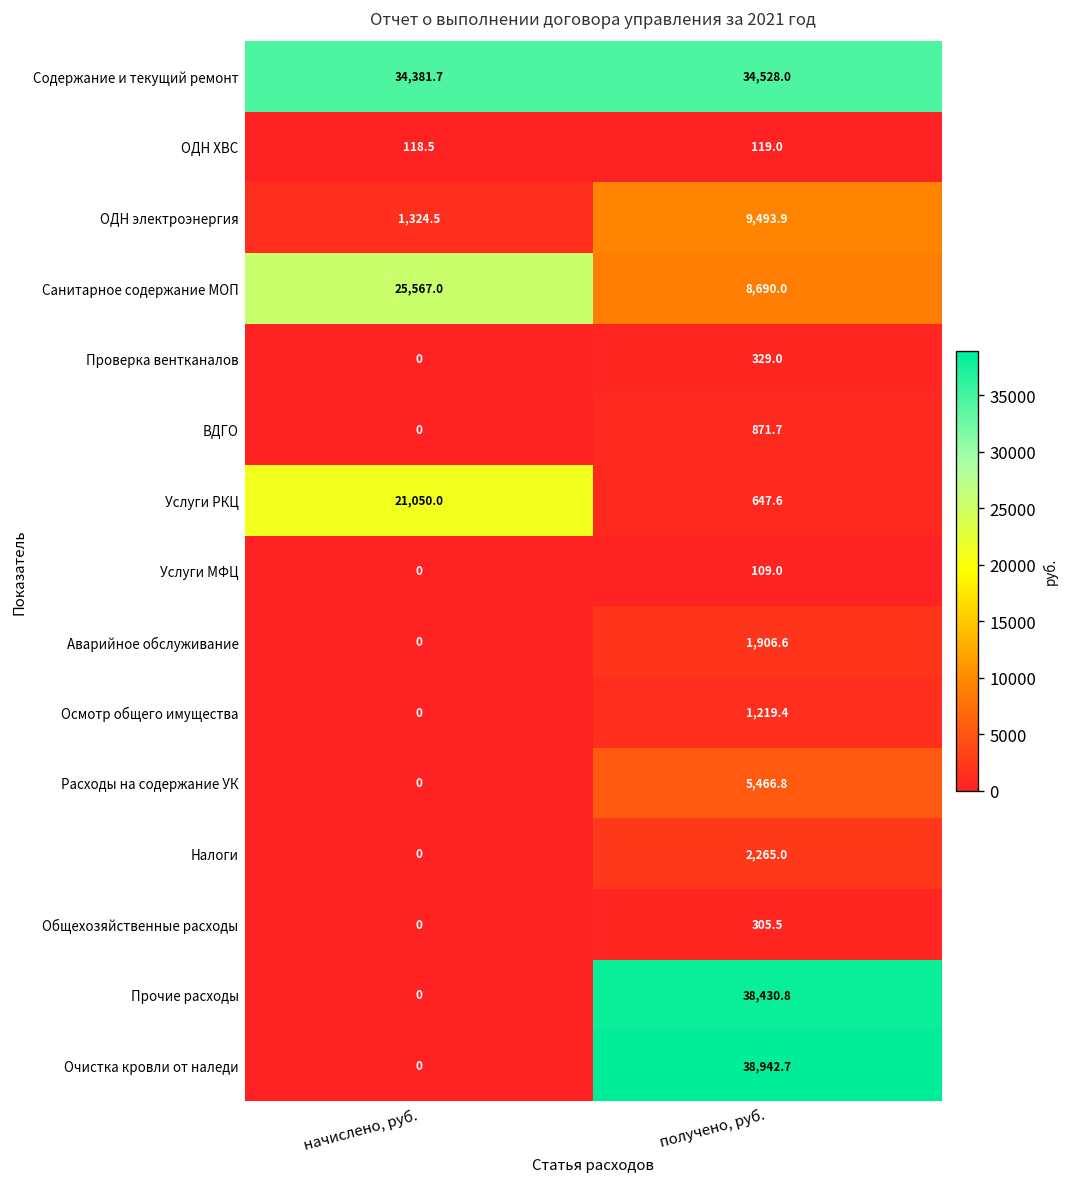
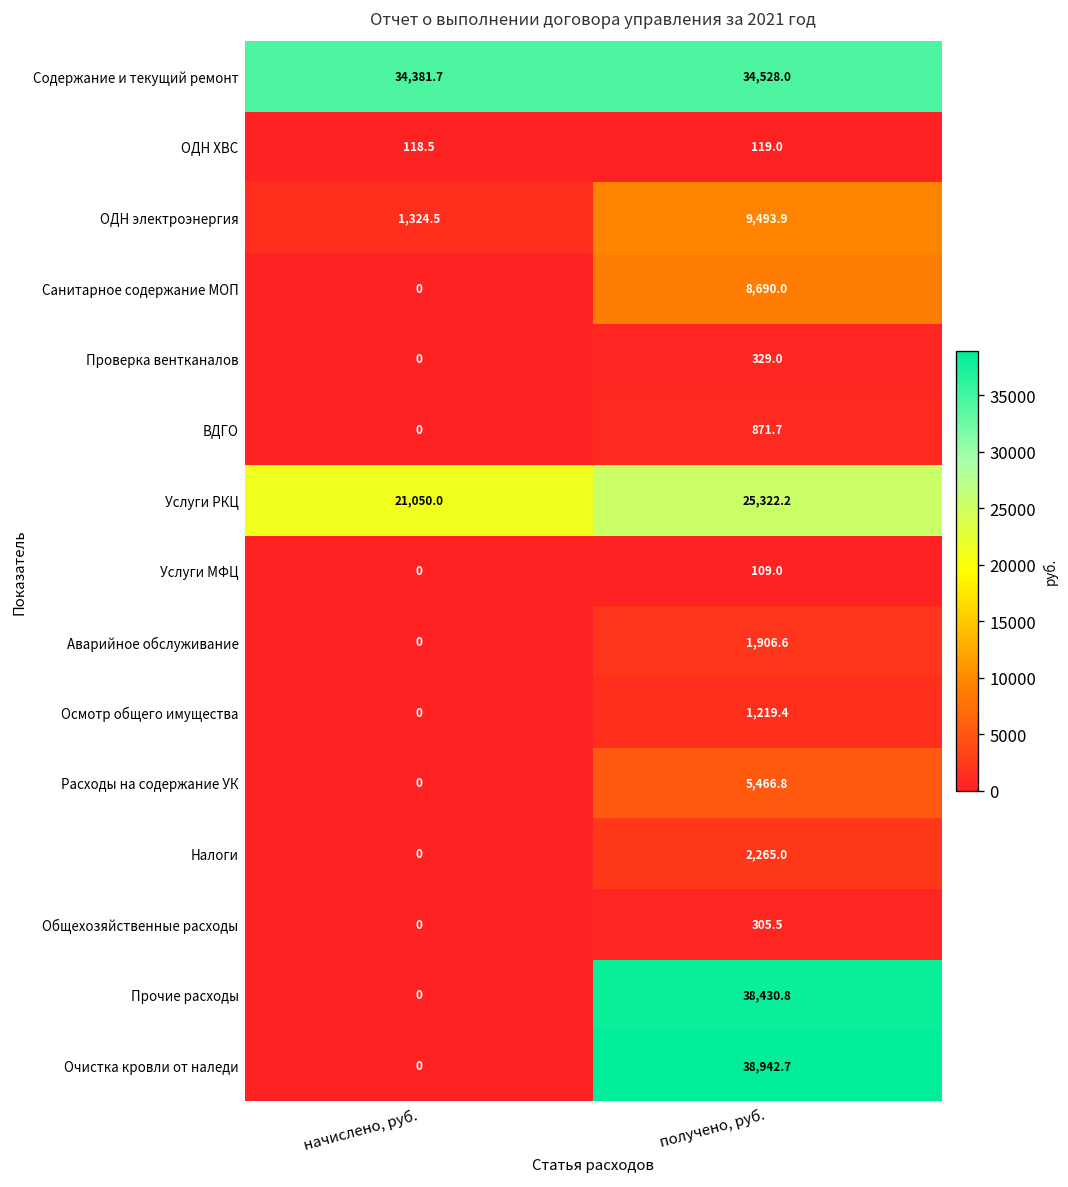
Санитарное содержание МОП, начислено, руб.: 25,567.0 -> 0
Услуги РКЦ, получено, руб.: 647.6 -> 25,322.2
